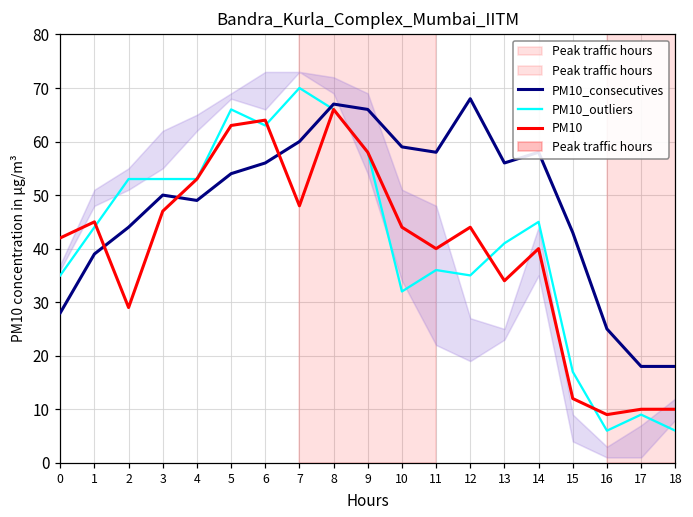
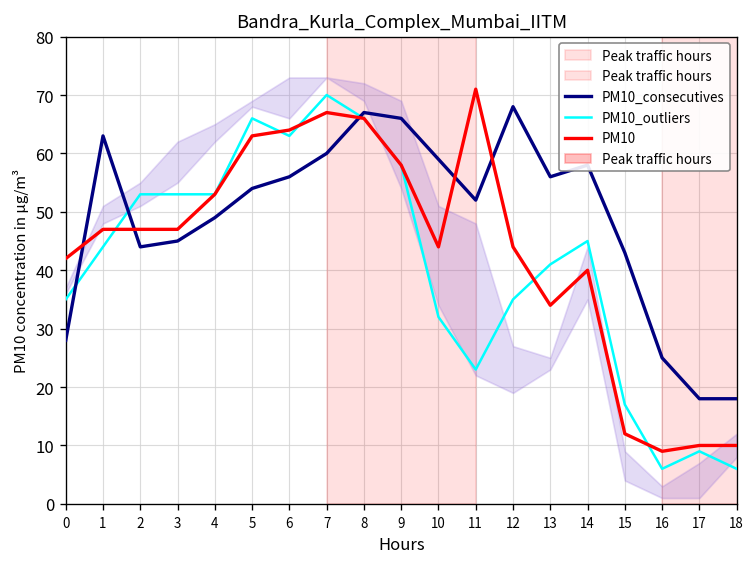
PM10_consecutives, 1: 39 -> 63
PM10, 1: 45 -> 47
PM10, 2: 29 -> 47
PM10_consecutives, 3: 50 -> 45
PM10, 7: 48 -> 67
PM10_consecutives, 11: 58 -> 52
PM10_outliers, 11: 36 -> 23
PM10, 11: 40 -> 71
